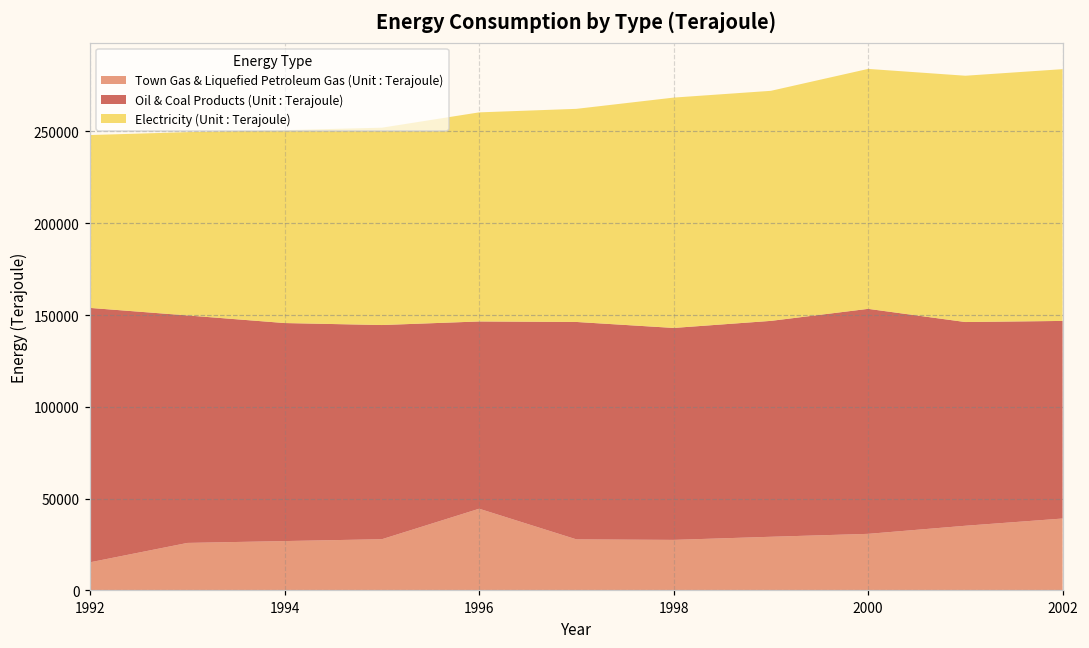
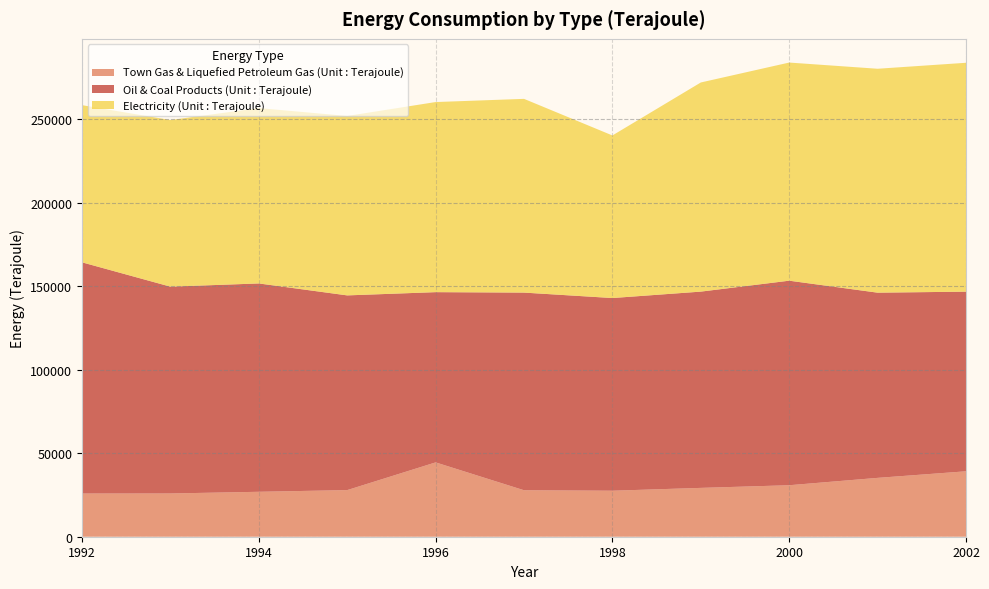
Town Gas & Liquefied Petroleum Gas (Unit : Terajoule), 1992: 15000 -> 26000
Oil & Coal Products (Unit : Terajoule), 1994: 119000 -> 125000
Electricity (Unit : Terajoule), 1998: 125000 -> 97000
